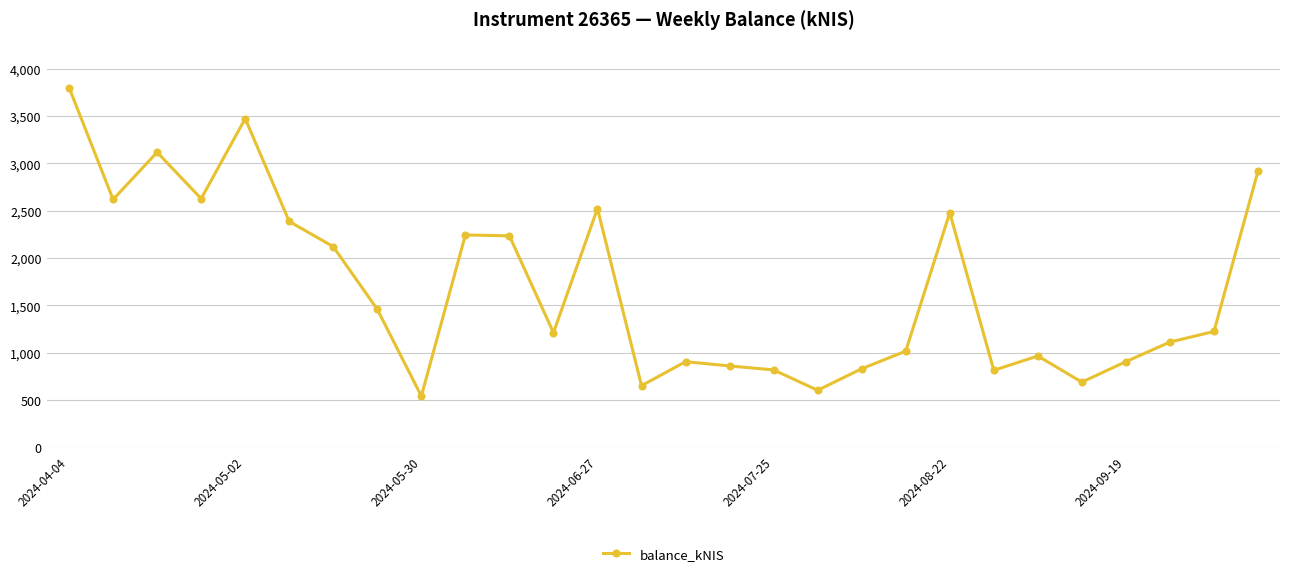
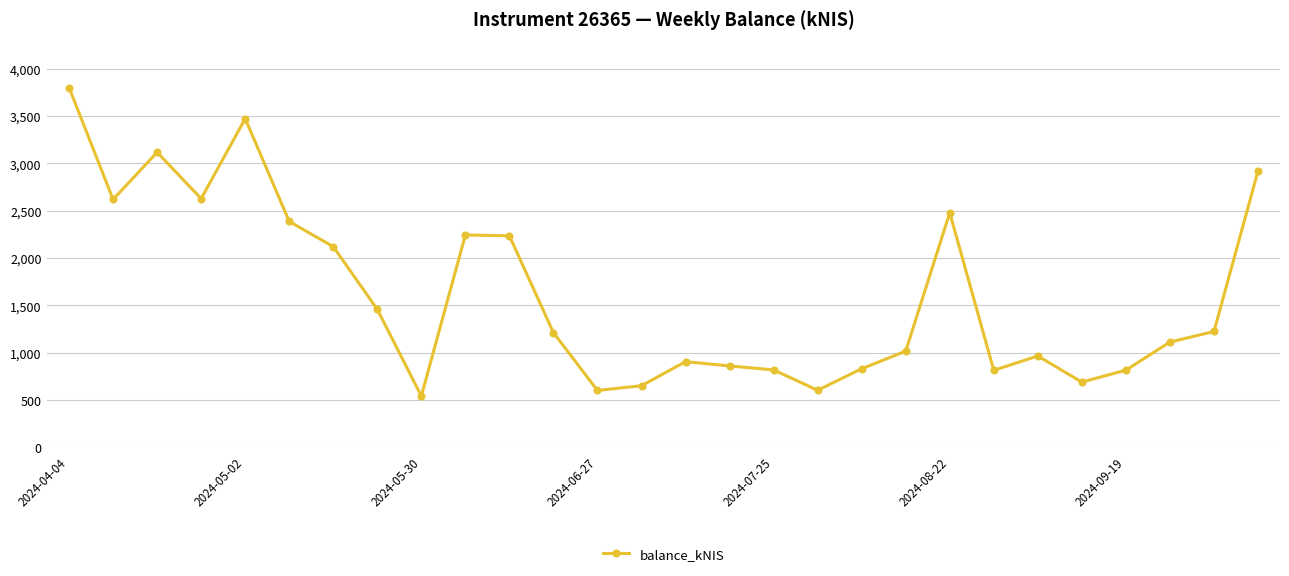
2024-06-27: 2,500 -> 600
2024-09-19: 900 -> 800
